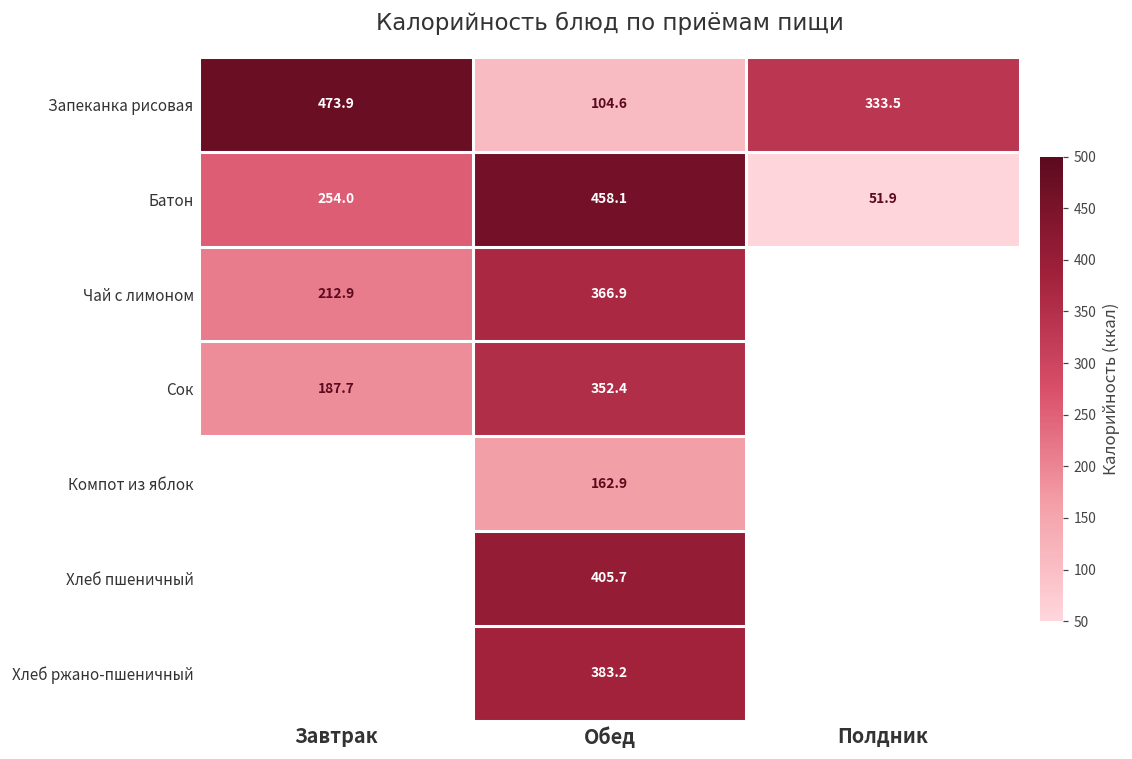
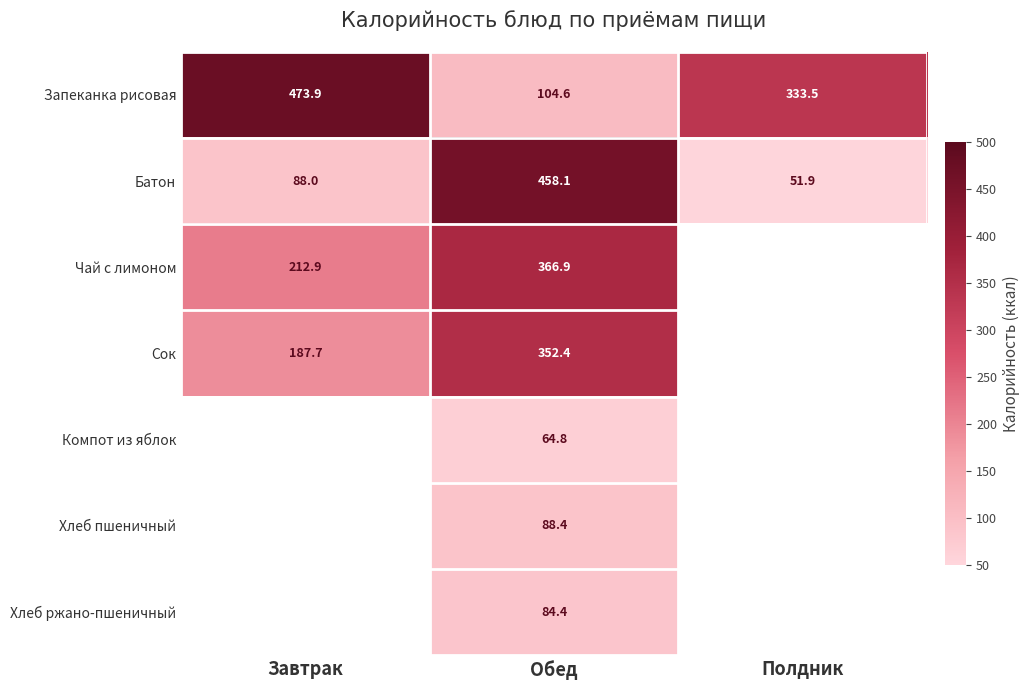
Батон, Завтрак: 254.0 -> 88.0
Компот из яблок, Обед: 162.9 -> 64.8
Хлеб пшеничный, Обед: 405.7 -> 88.4
Хлеб ржано-пшеничный, Обед: 383.2 -> 84.4
